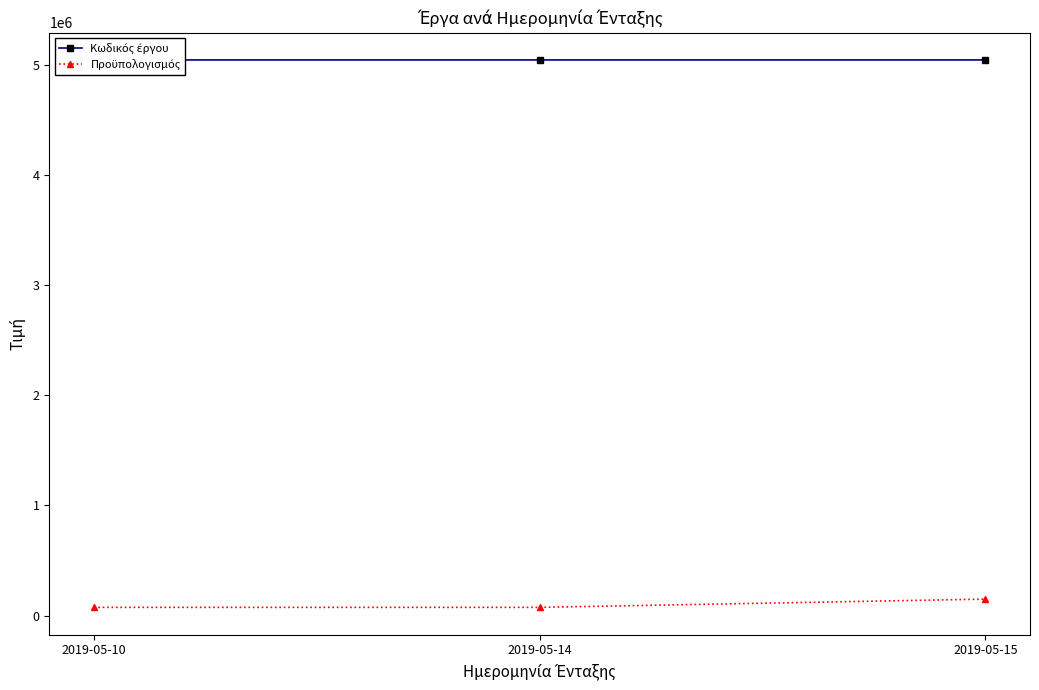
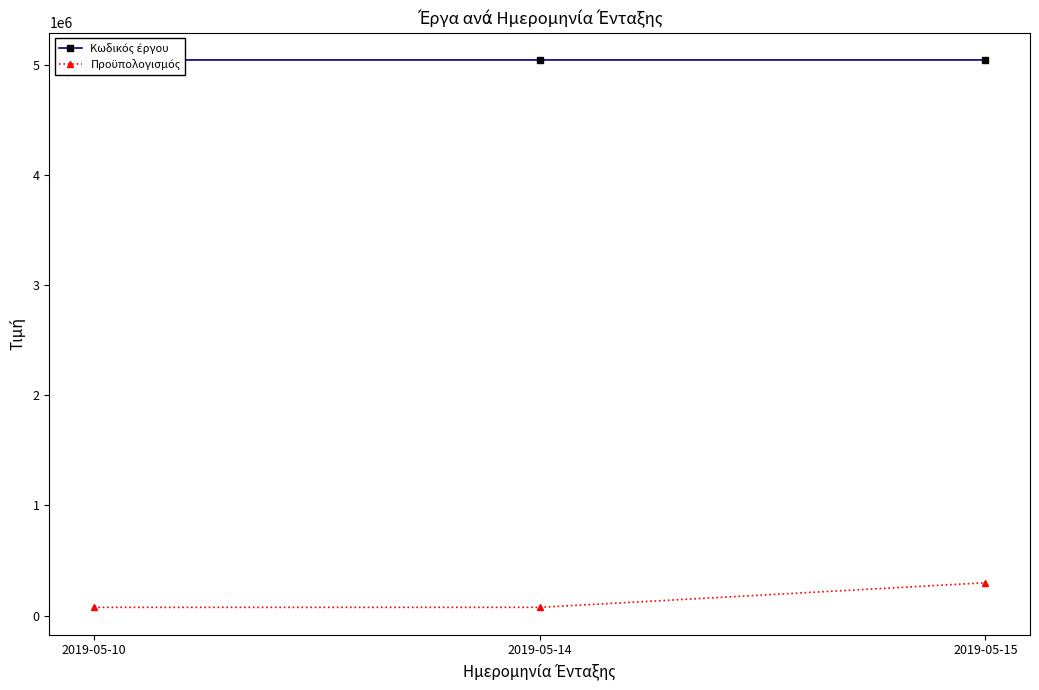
Προϋπολογισμός, 2019-05-15: 150000 -> 300000
